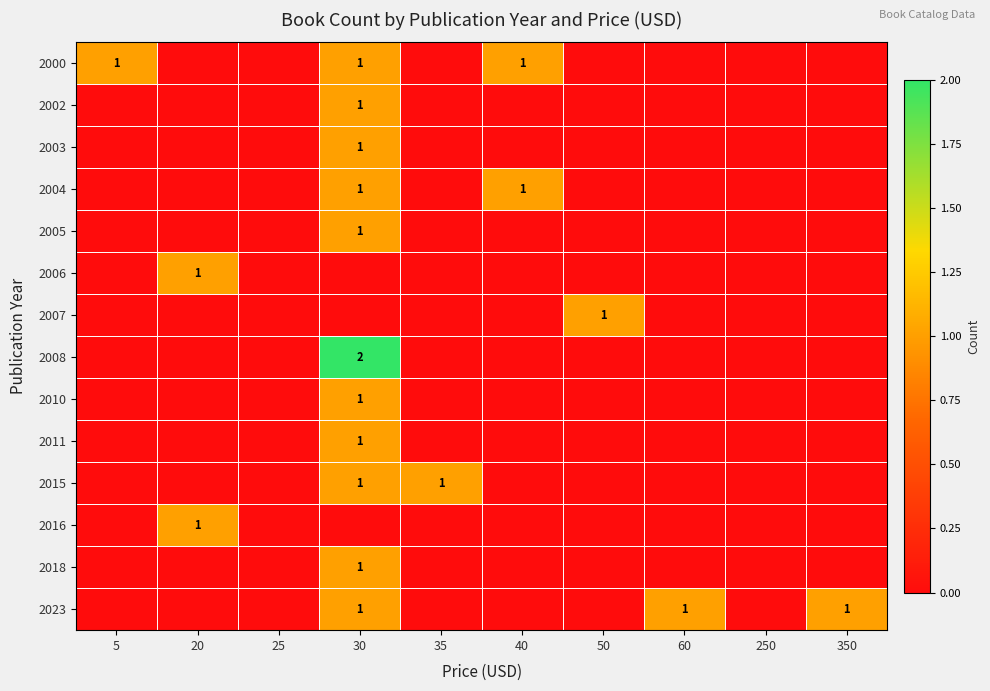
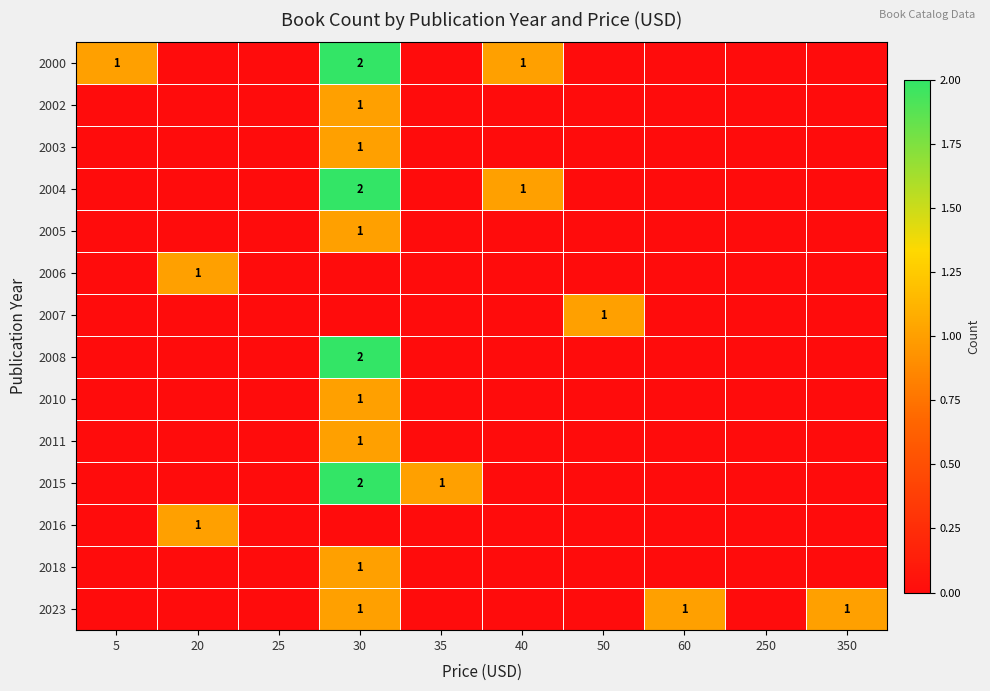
2000, 30: 1 -> 2
2004, 30: 1 -> 2
2015, 30: 1 -> 2
